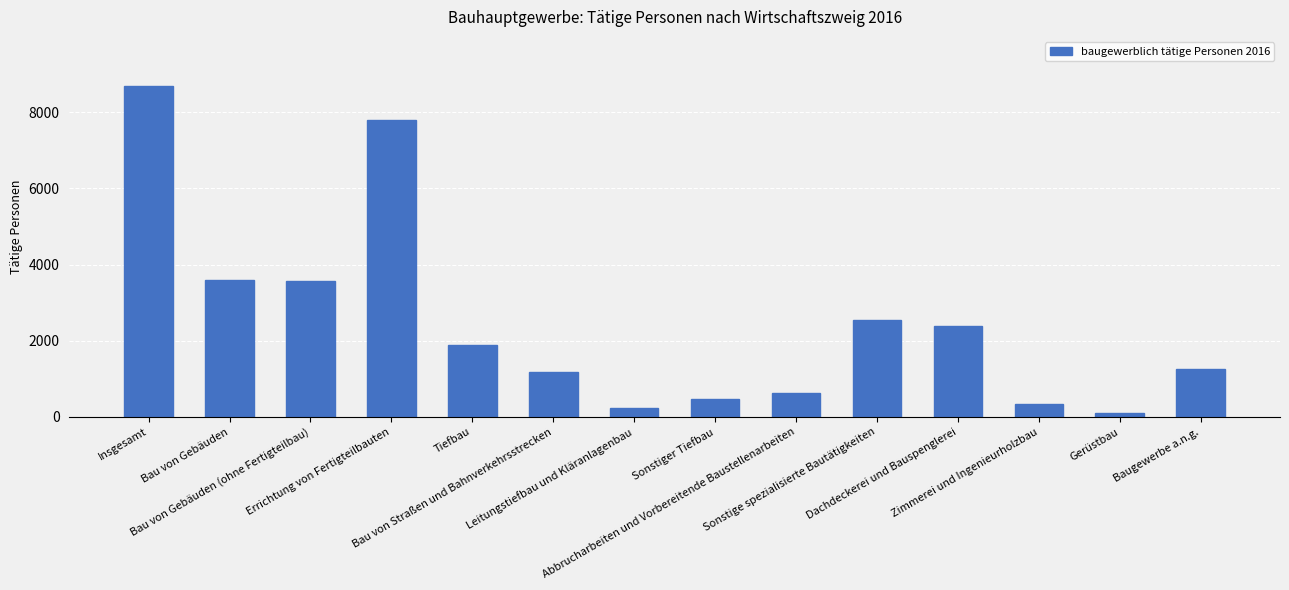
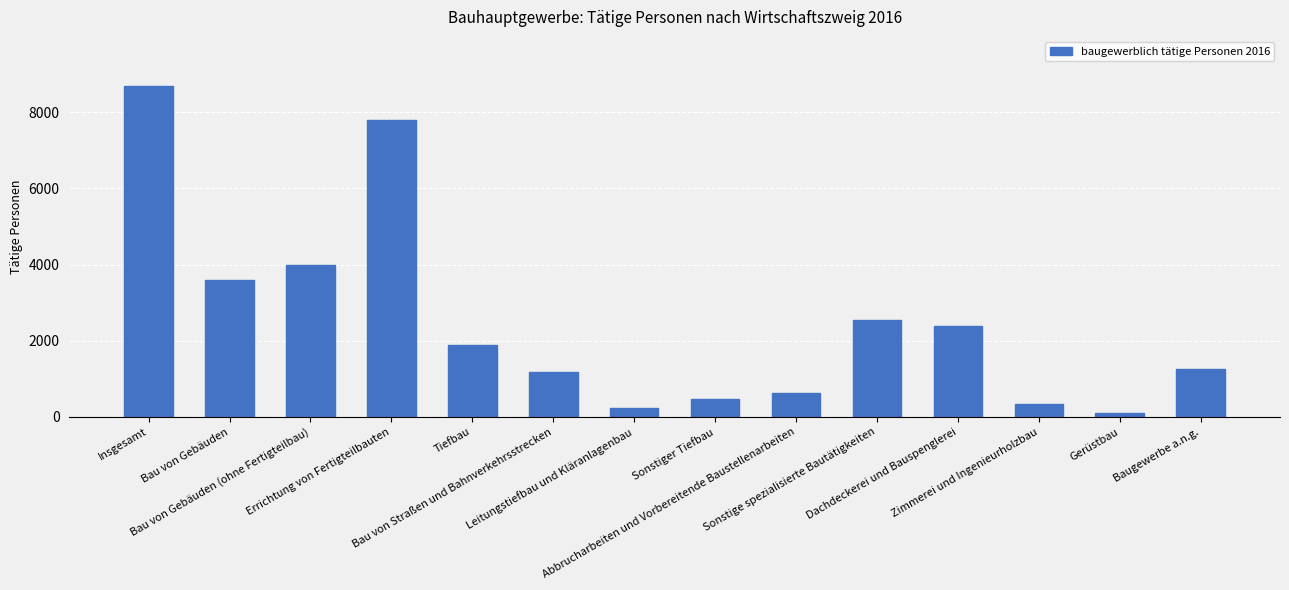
Bau von Gebäuden (ohne Fertigteilbau): 3600 -> 4000
